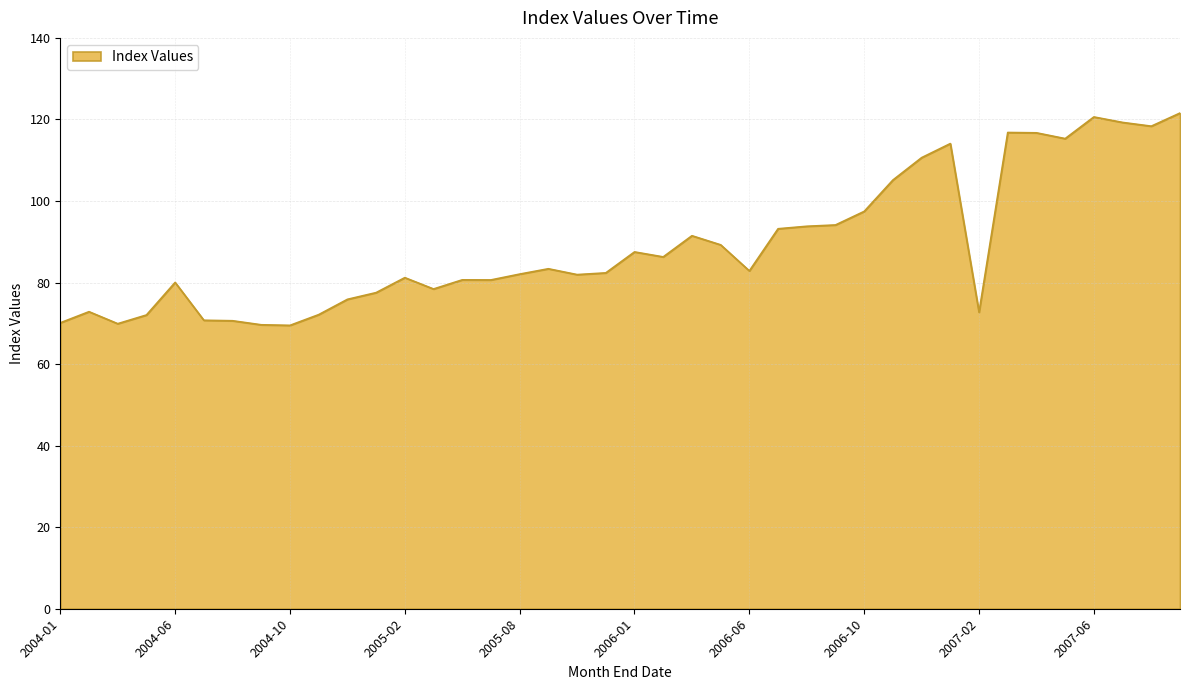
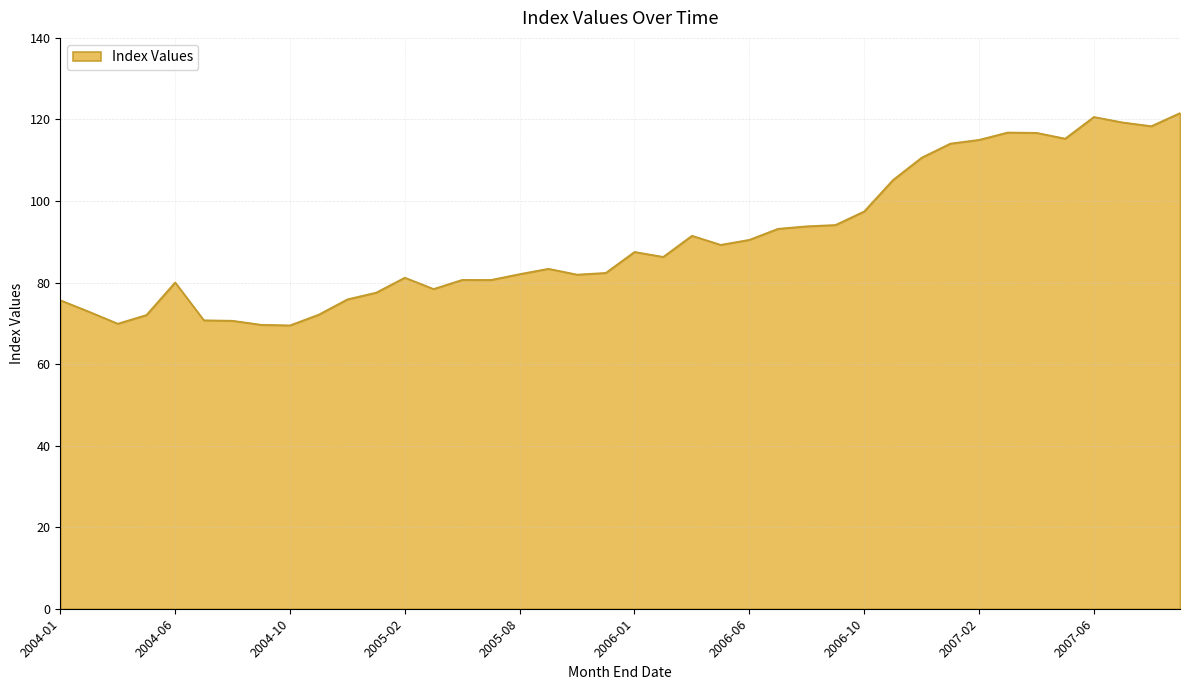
2004-01: 70 -> 76
2006-06: 83 -> 90
2007-02: 73 -> 115
